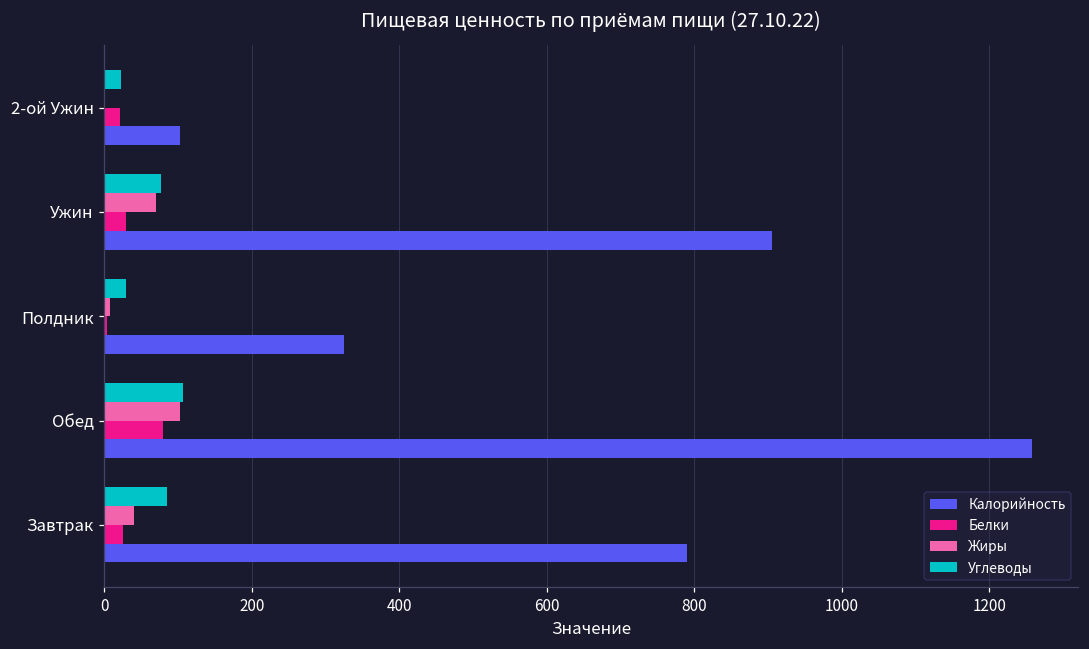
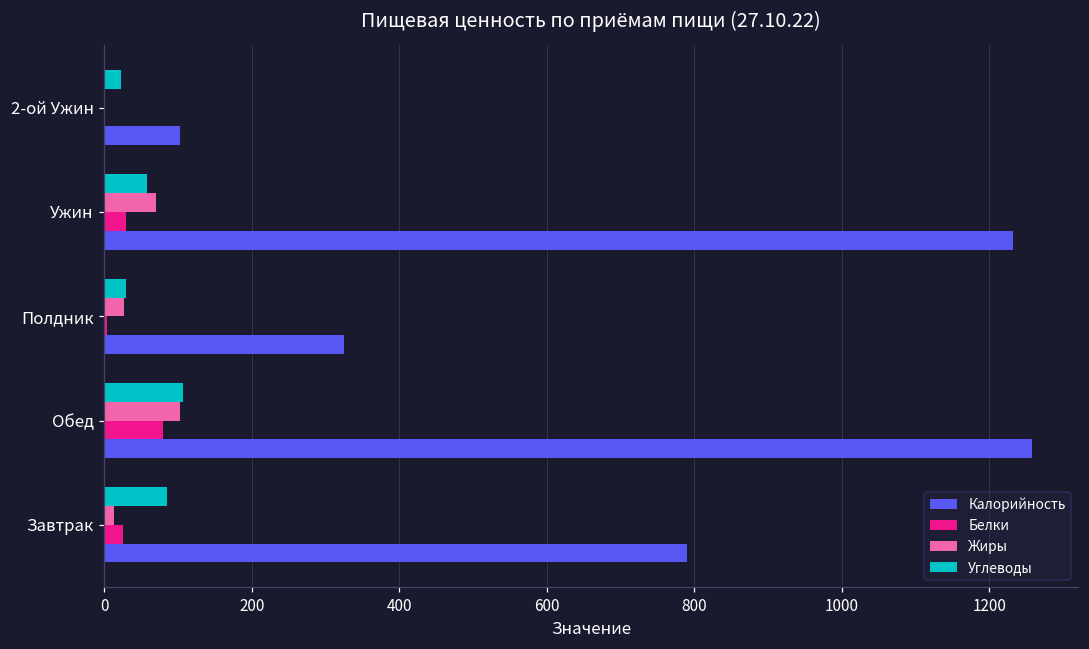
Белки, 2-ой Ужин: 20 -> 0
Углеводы, Ужин: 80 -> 60
Калорийность, Ужин: 910 -> 1230
Жиры, Полдник: 10 -> 30
Жиры, Завтрак: 40 -> 10
